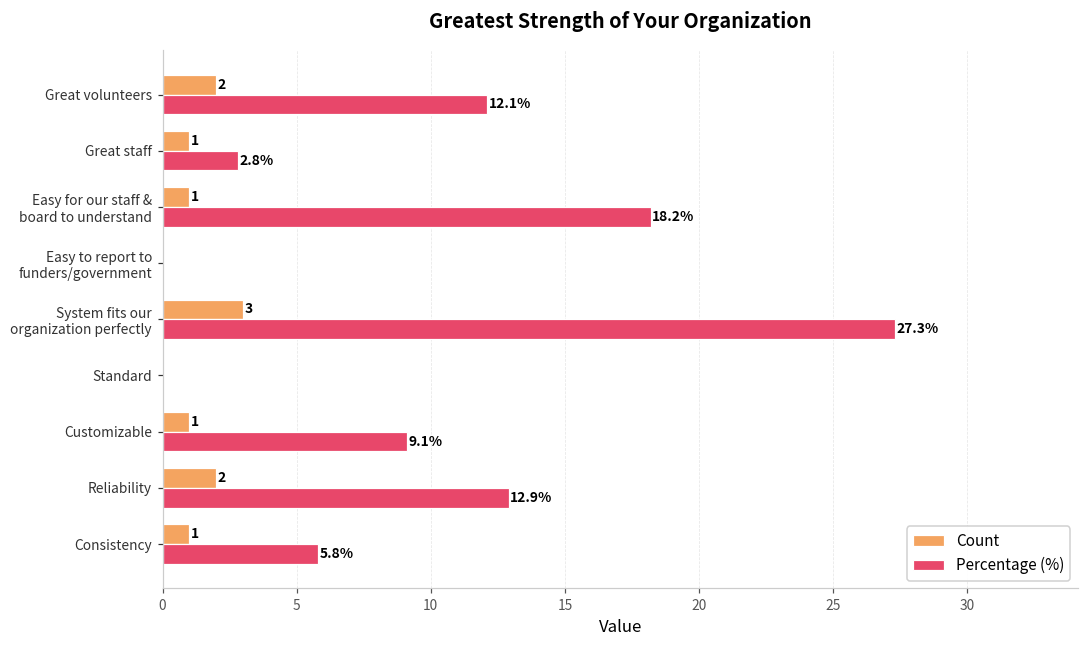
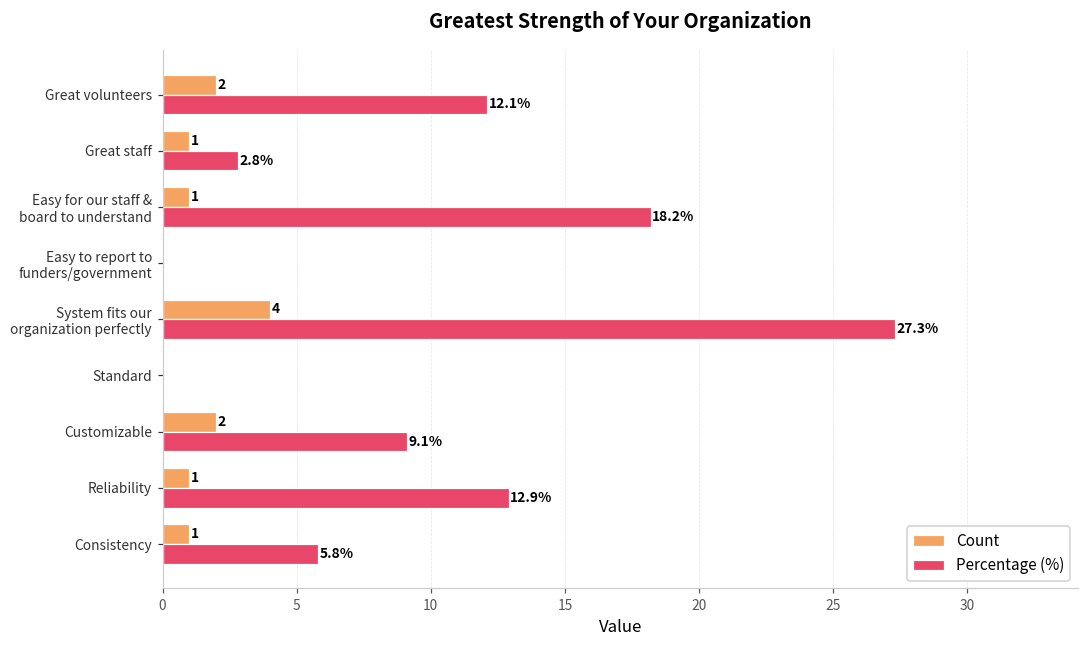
Count, System fits our organization perfectly: 3 -> 4
Count, Customizable: 1 -> 2
Count, Reliability: 2 -> 1
